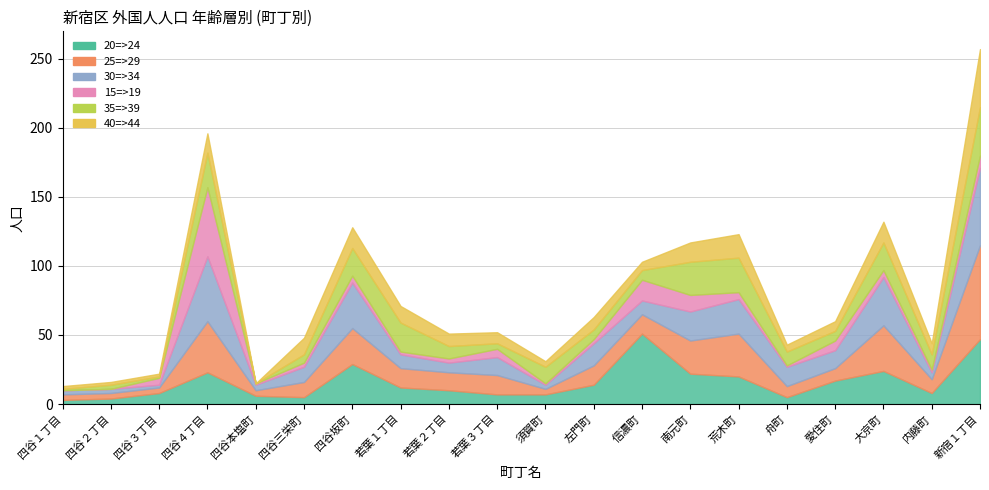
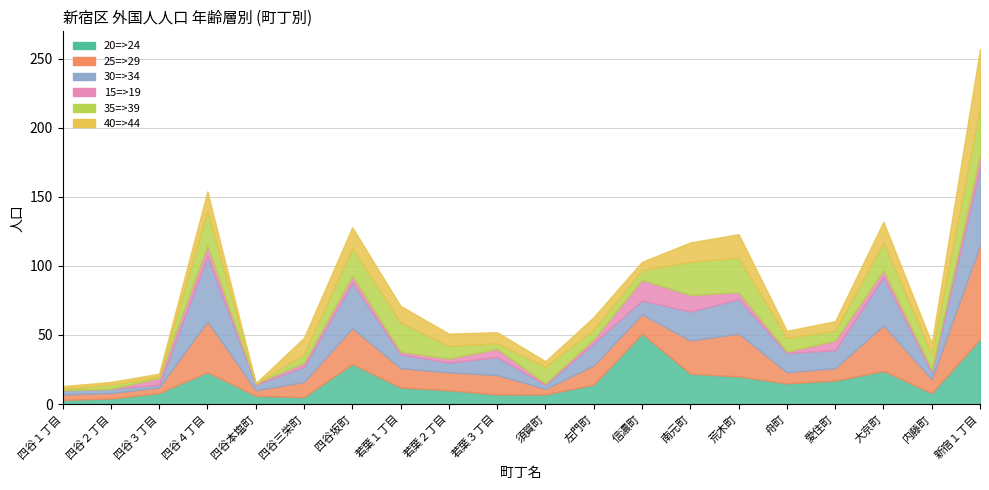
15=>19, 四谷４丁目: 50 -> 8
20=>24, 舟町: 5 -> 15
